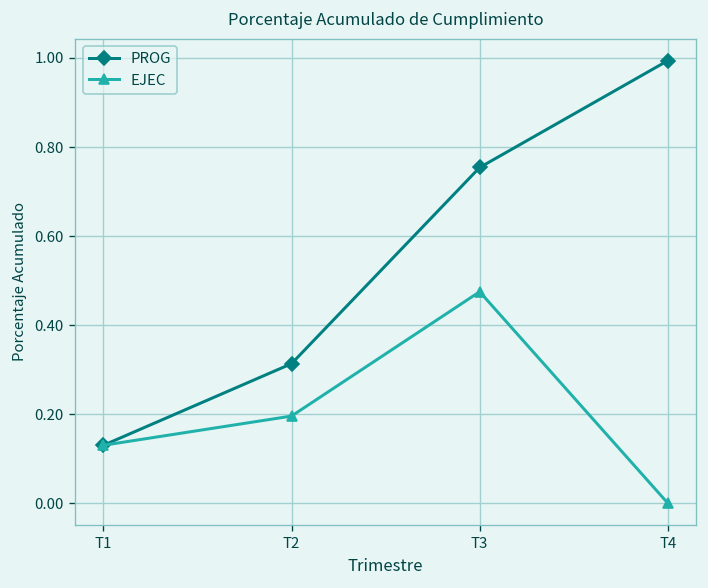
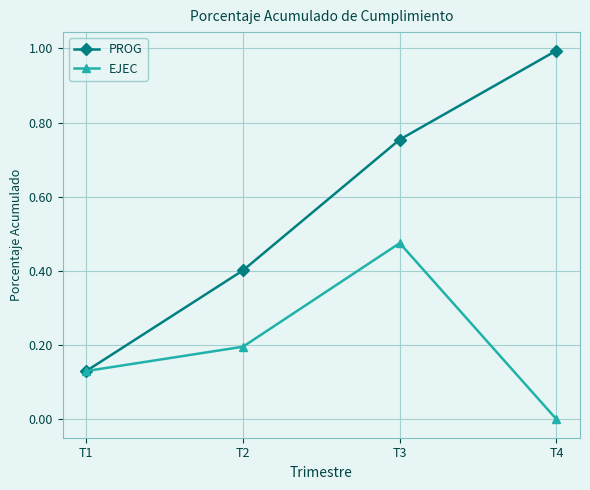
PROG, T2: 0.31 -> 0.40
